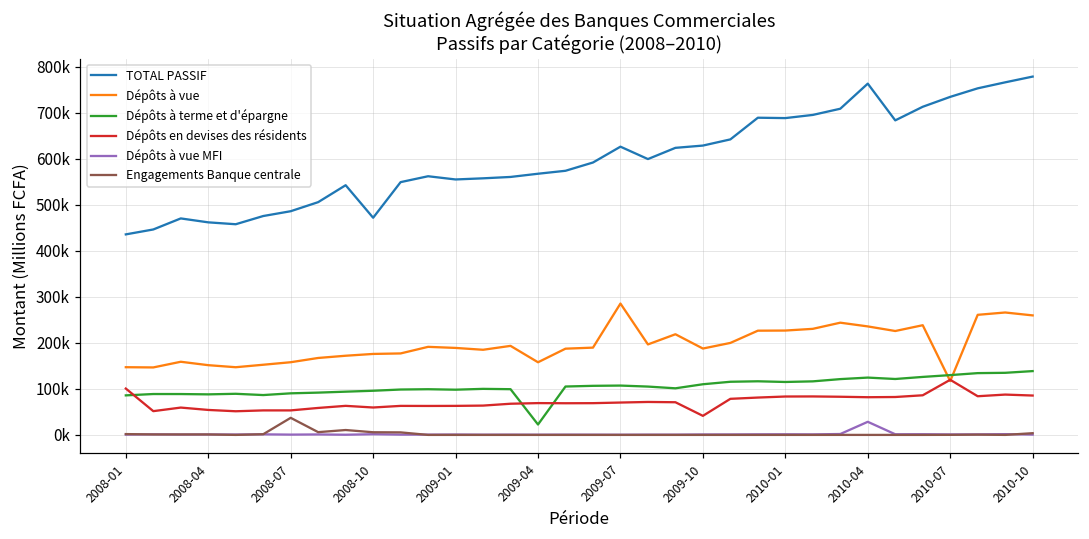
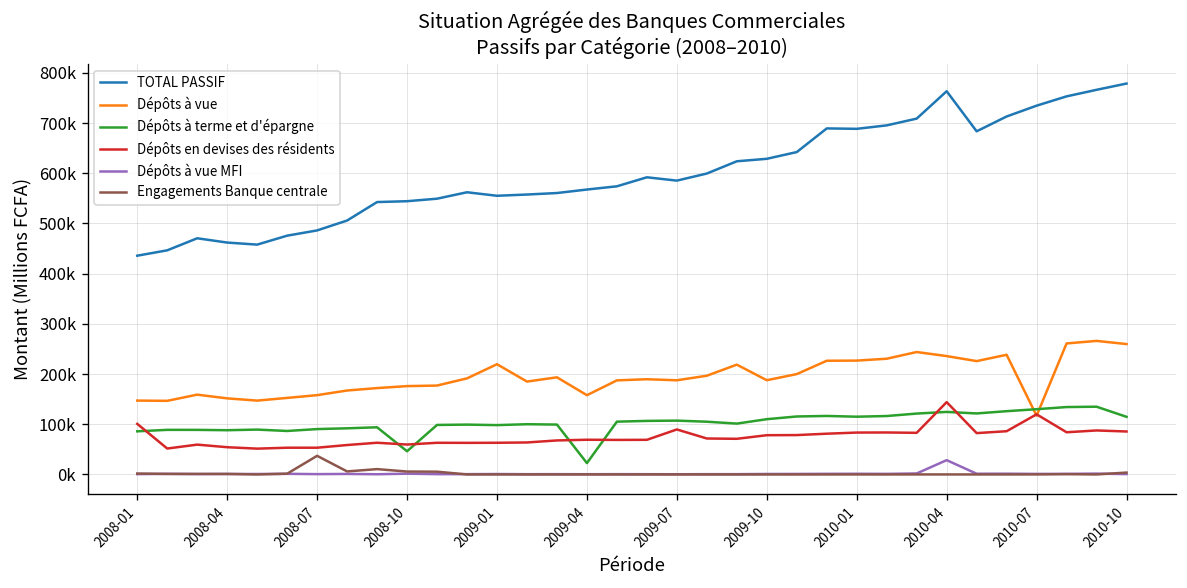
TOTAL PASSIF, 2008-10: 470000 -> 540000
Dépôts à terme et d'épargne, 2008-10: 100000 -> 50000
Dépôts à vue, 2009-01: 190000 -> 220000
TOTAL PASSIF, 2009-07: 630000 -> 590000
Dépôts à vue, 2009-07: 290000 -> 190000
Dépôts en devises des résidents, 2009-07: 70000 -> 90000
Dépôts en devises des résidents, 2009-10: 40000 -> 80000
Dépôts en devises des résidents, 2010-04: 80000 -> 140000
Dépôts à terme et d'épargne, 2010-10: 140000 -> 110000
